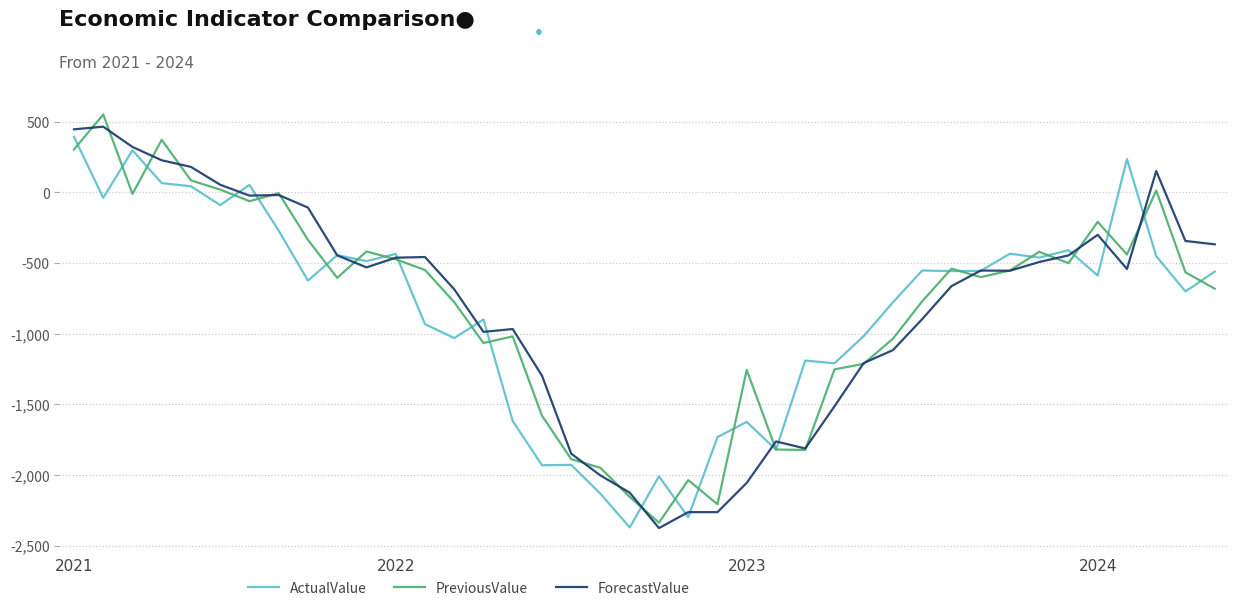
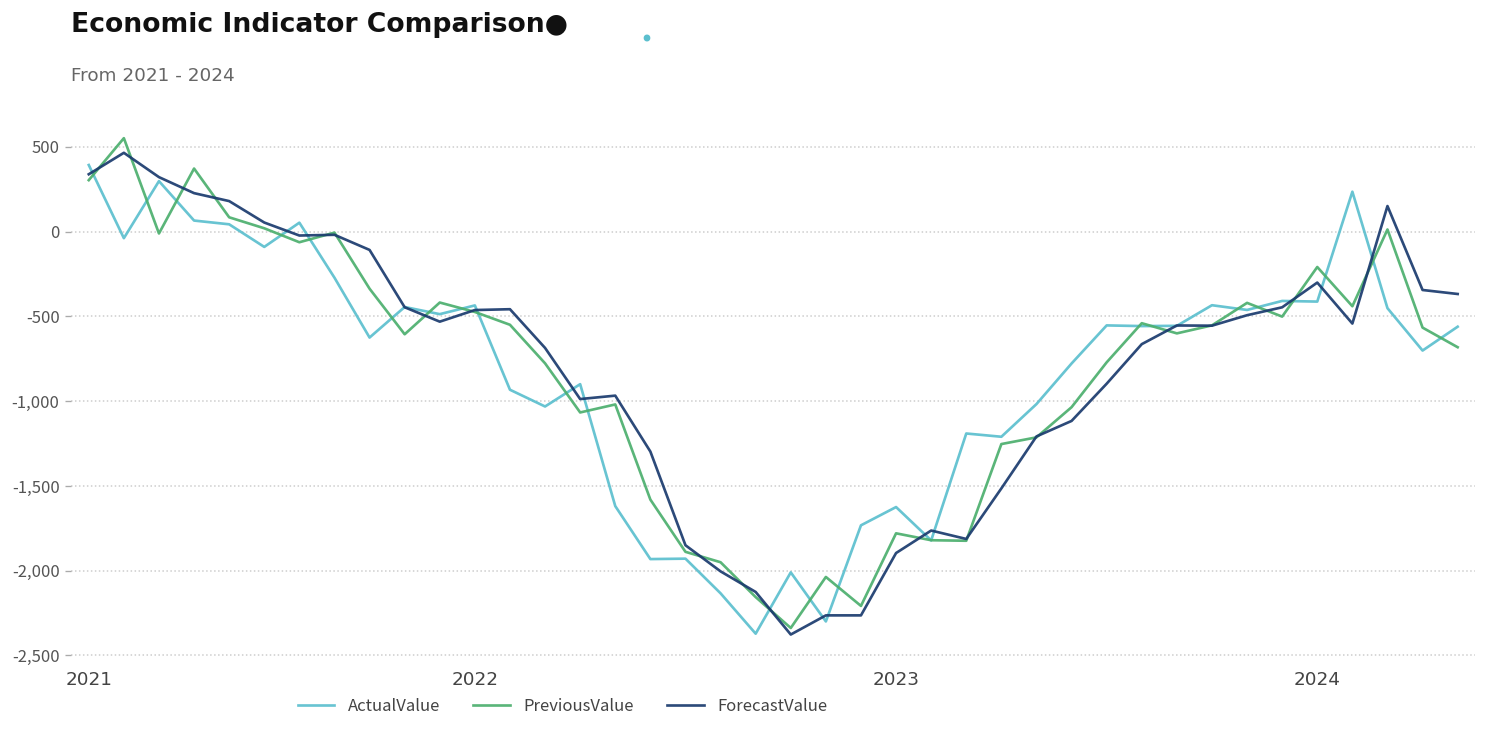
ForecastValue, 2021: 450 -> 340
PreviousValue, 2023: -1,260 -> -1,780
ForecastValue, 2023: -2,060 -> -1,900
ActualValue, 2024: -590 -> -410
